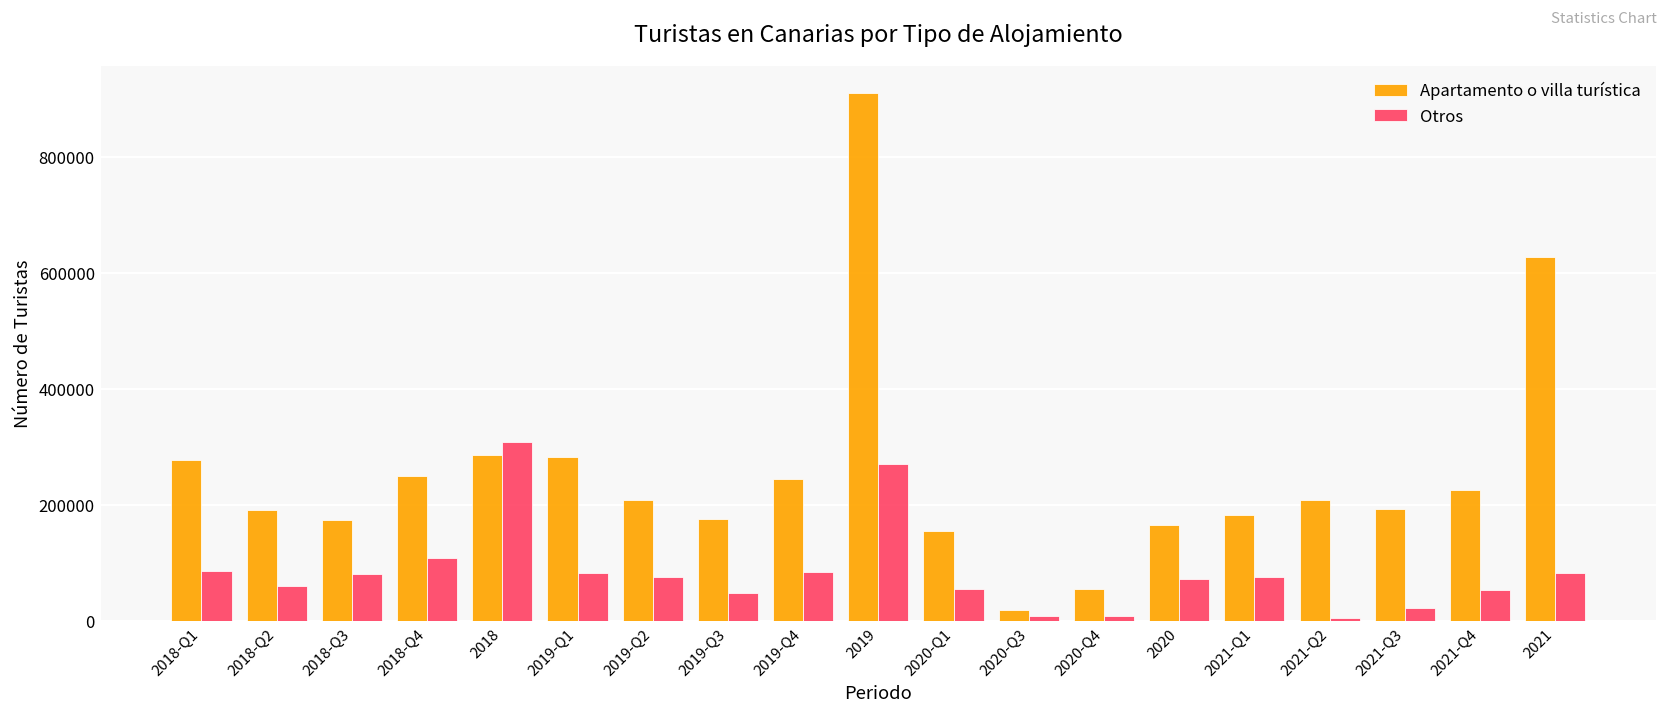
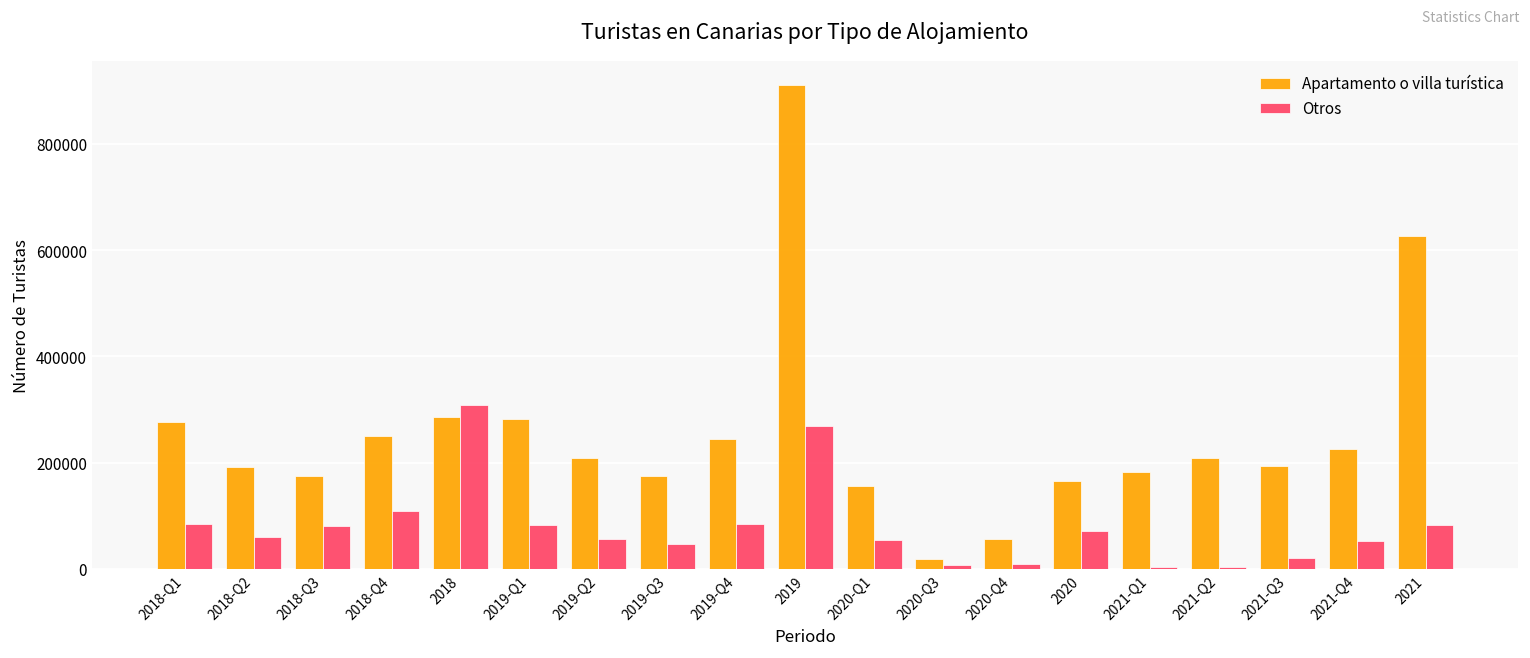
Otros, 2019-Q2: 80000 -> 60000
Otros, 2021-Q1: 80000 -> 0
